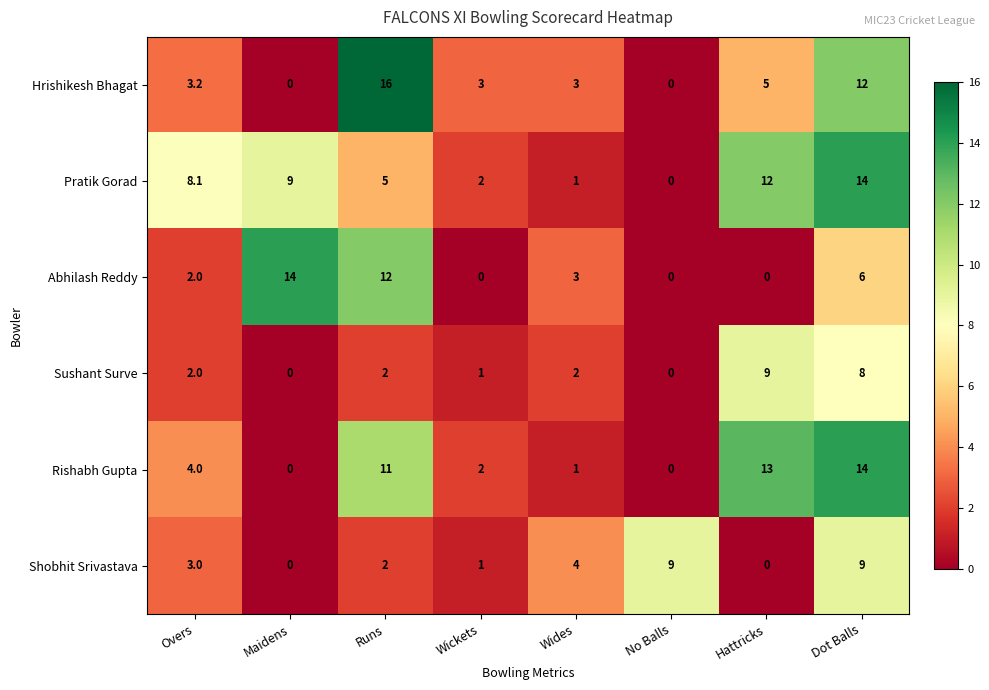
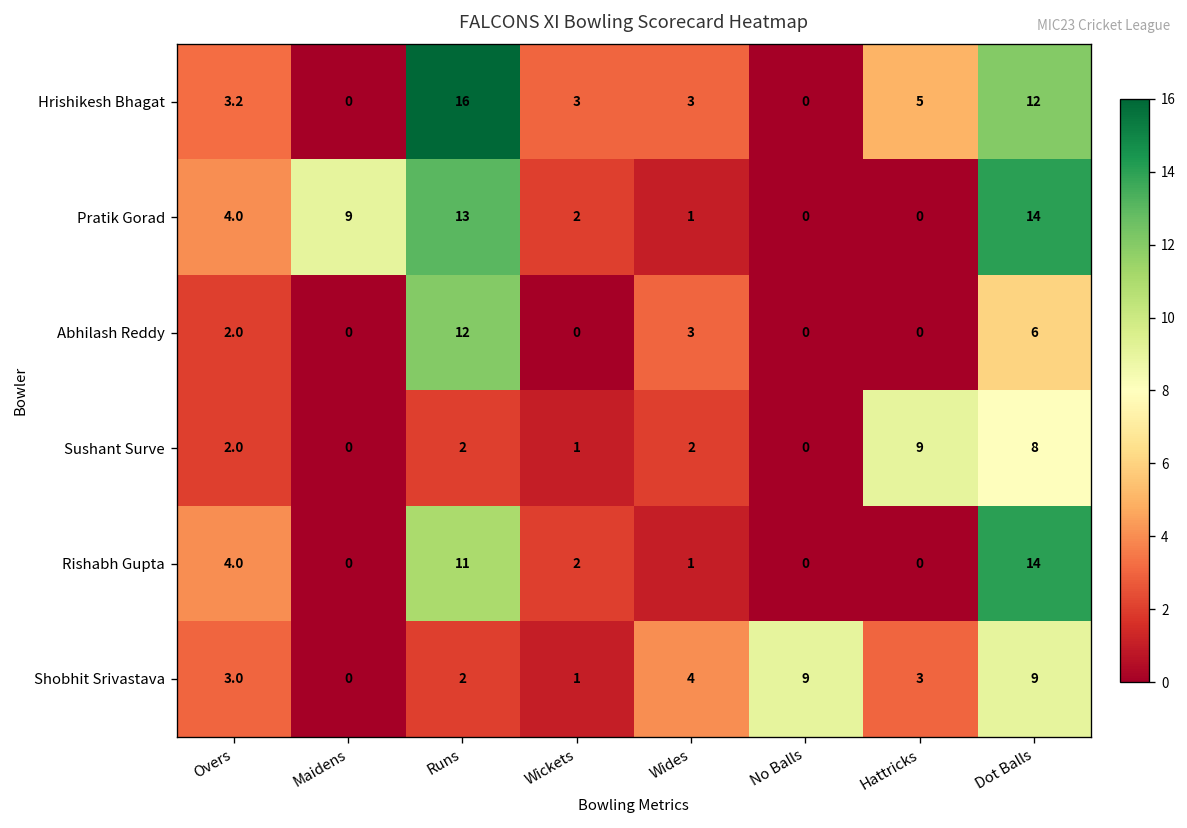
Pratik Gorad, Overs: 8.1 -> 4.0
Pratik Gorad, Runs: 5 -> 13
Pratik Gorad, Hattricks: 12 -> 0
Abhilash Reddy, Maidens: 14 -> 0
Rishabh Gupta, Hattricks: 13 -> 0
Shobhit Srivastava, Hattricks: 0 -> 3
